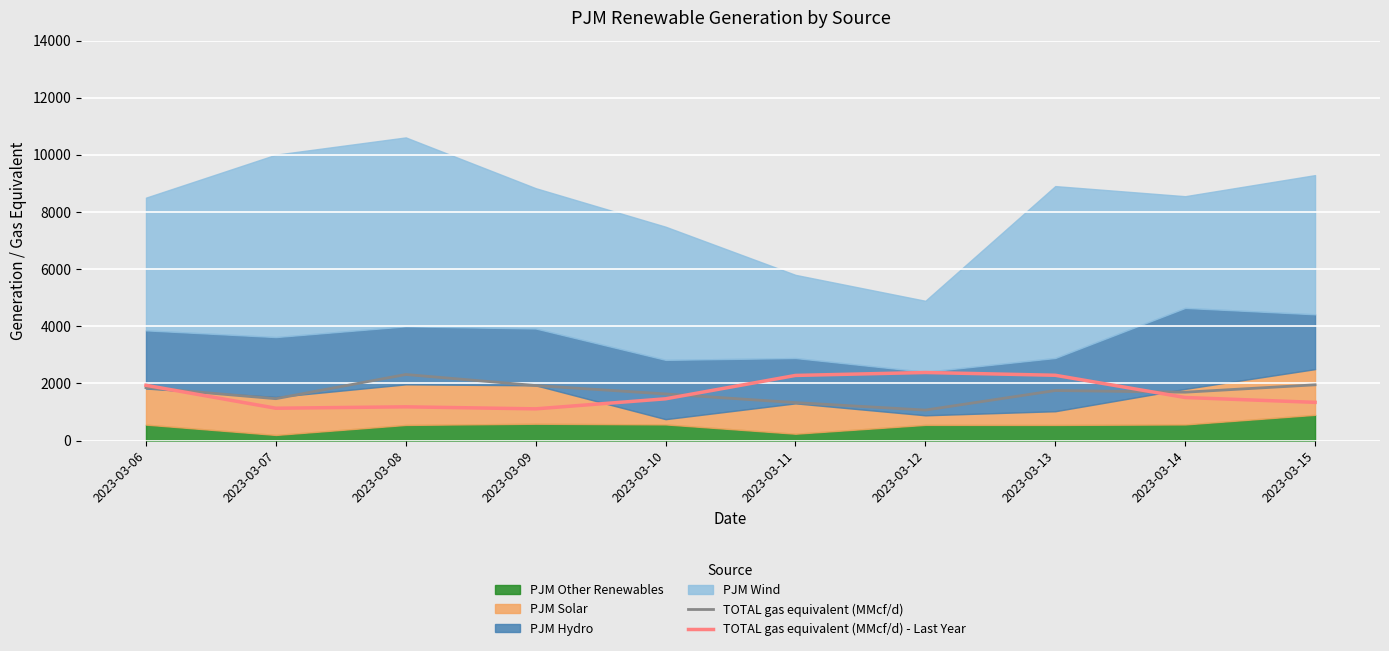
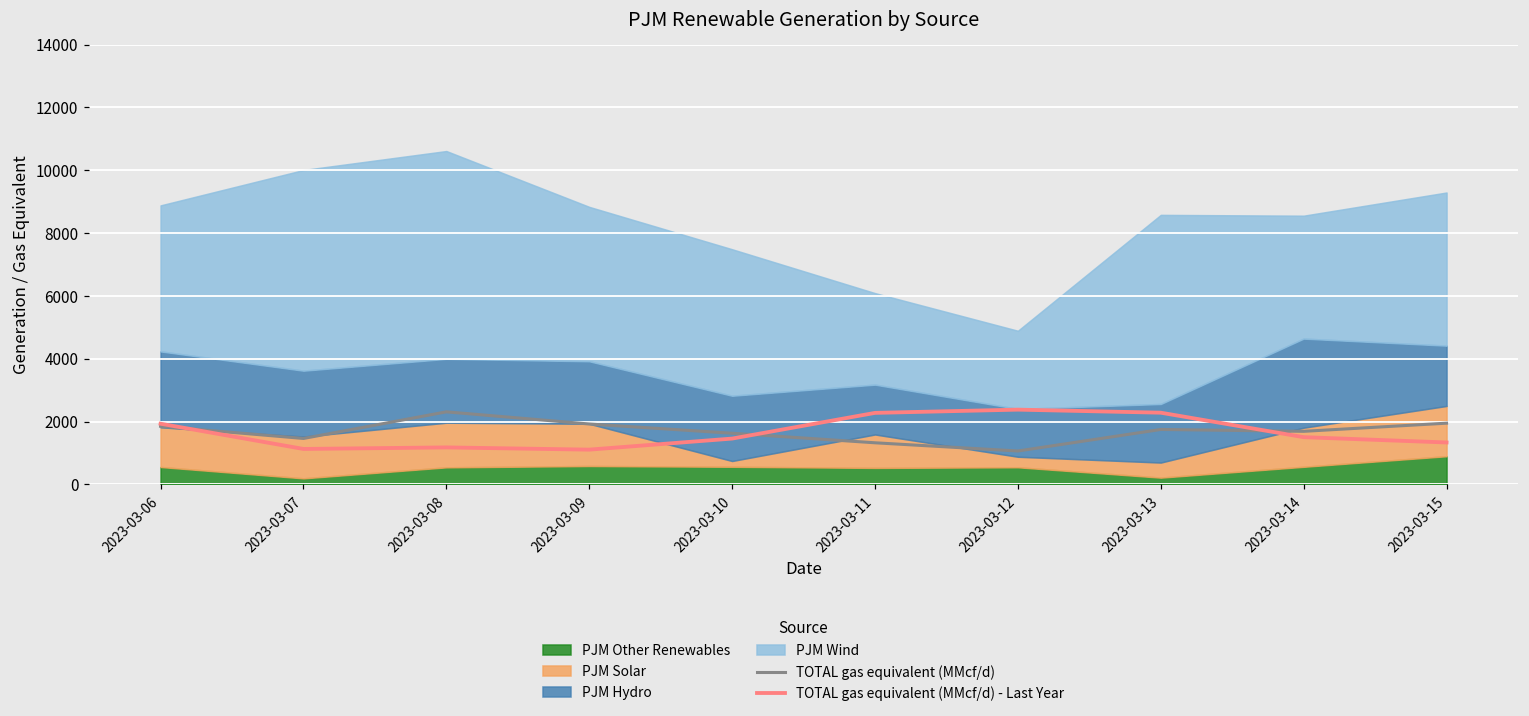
PJM Hydro, 2023-03-06: 2000 -> 2400
PJM Other Renewables, 2023-03-11: 200 -> 500
PJM Other Renewables, 2023-03-13: 500 -> 200
